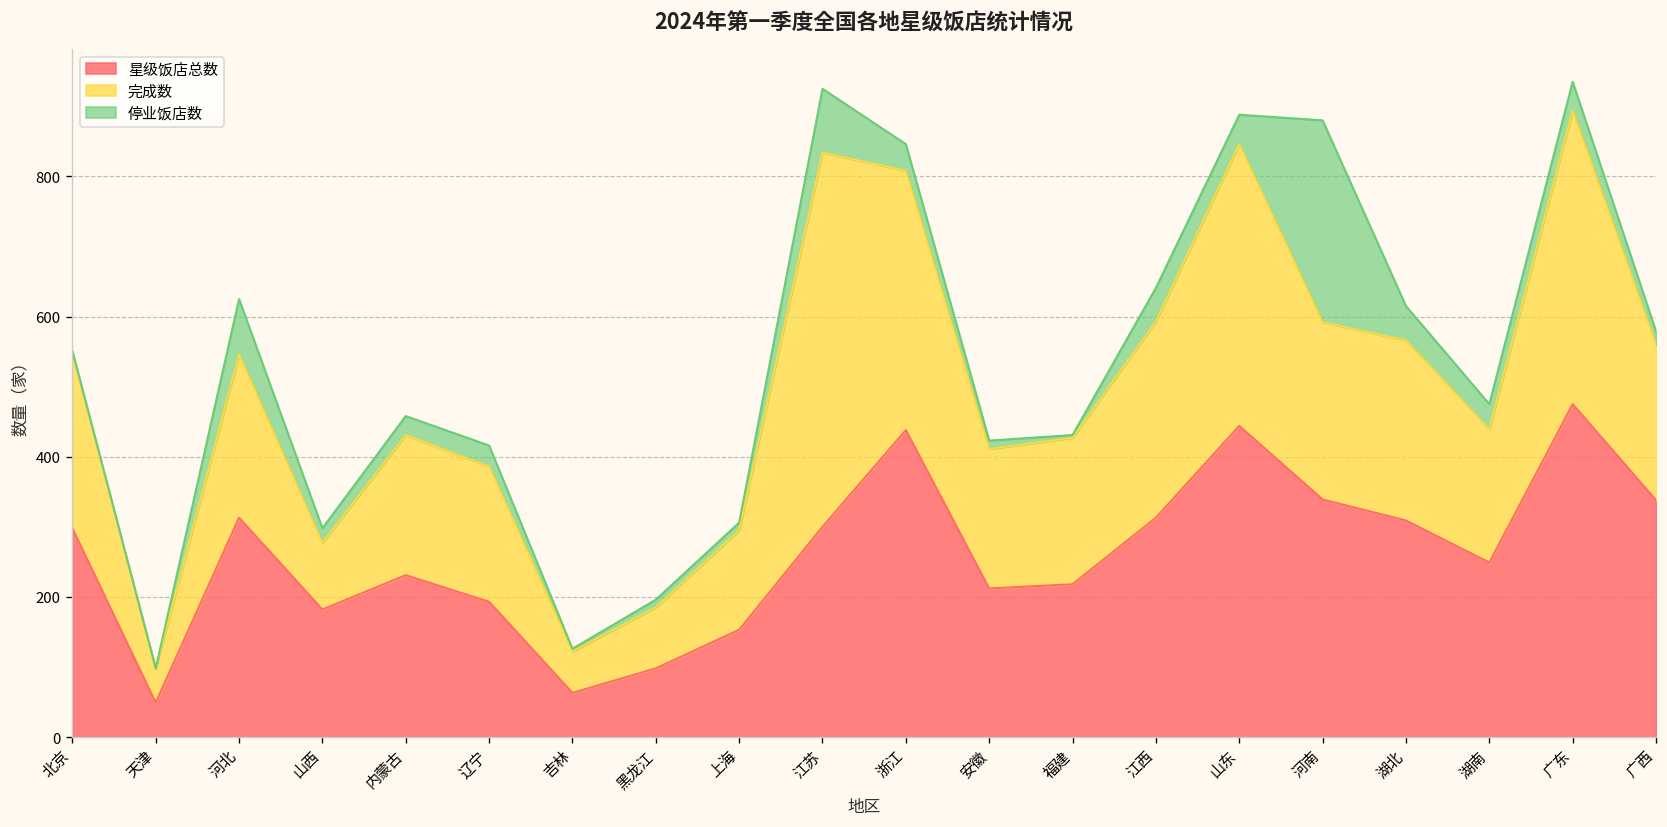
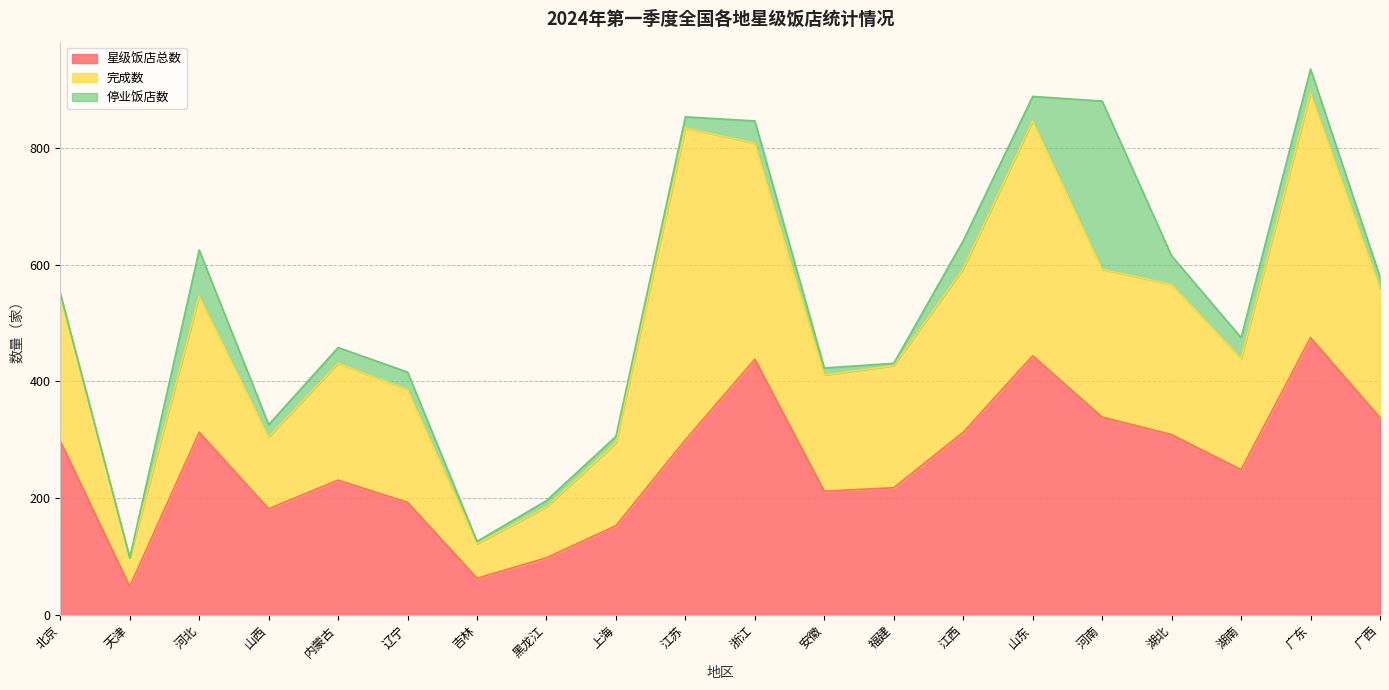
完成数, 山西: 100 -> 120
停业饭店数, 江苏: 90 -> 20
